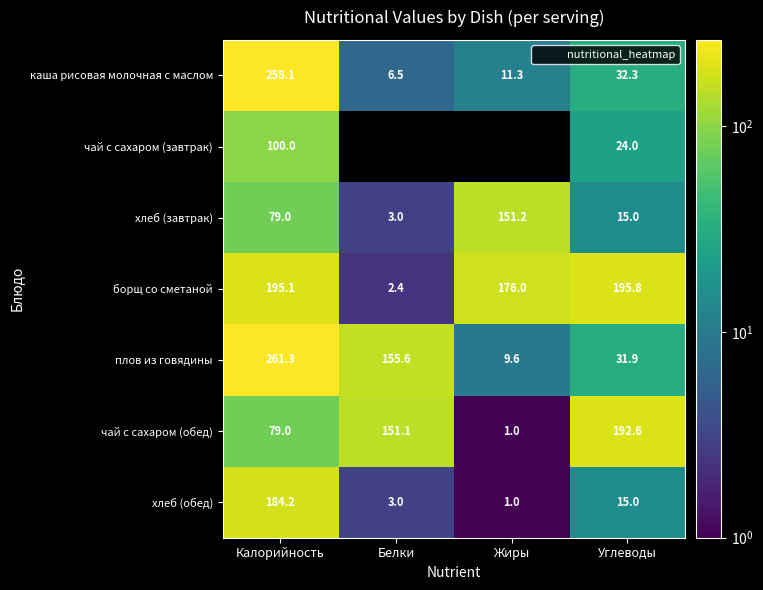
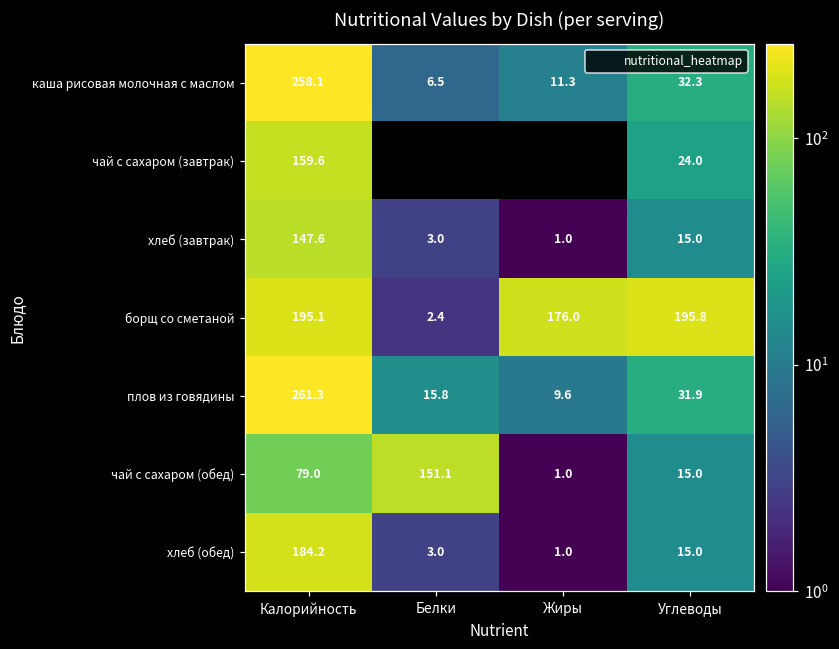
чай с сахаром (завтрак), Калорийность: 100.0 -> 159.6
хлеб (завтрак), Калорийность: 79.0 -> 147.6
хлеб (завтрак), Жиры: 151.2 -> 1.0
плов из говядины, Белки: 155.6 -> 15.8
чай с сахаром (обед), Углеводы: 192.6 -> 15.0
